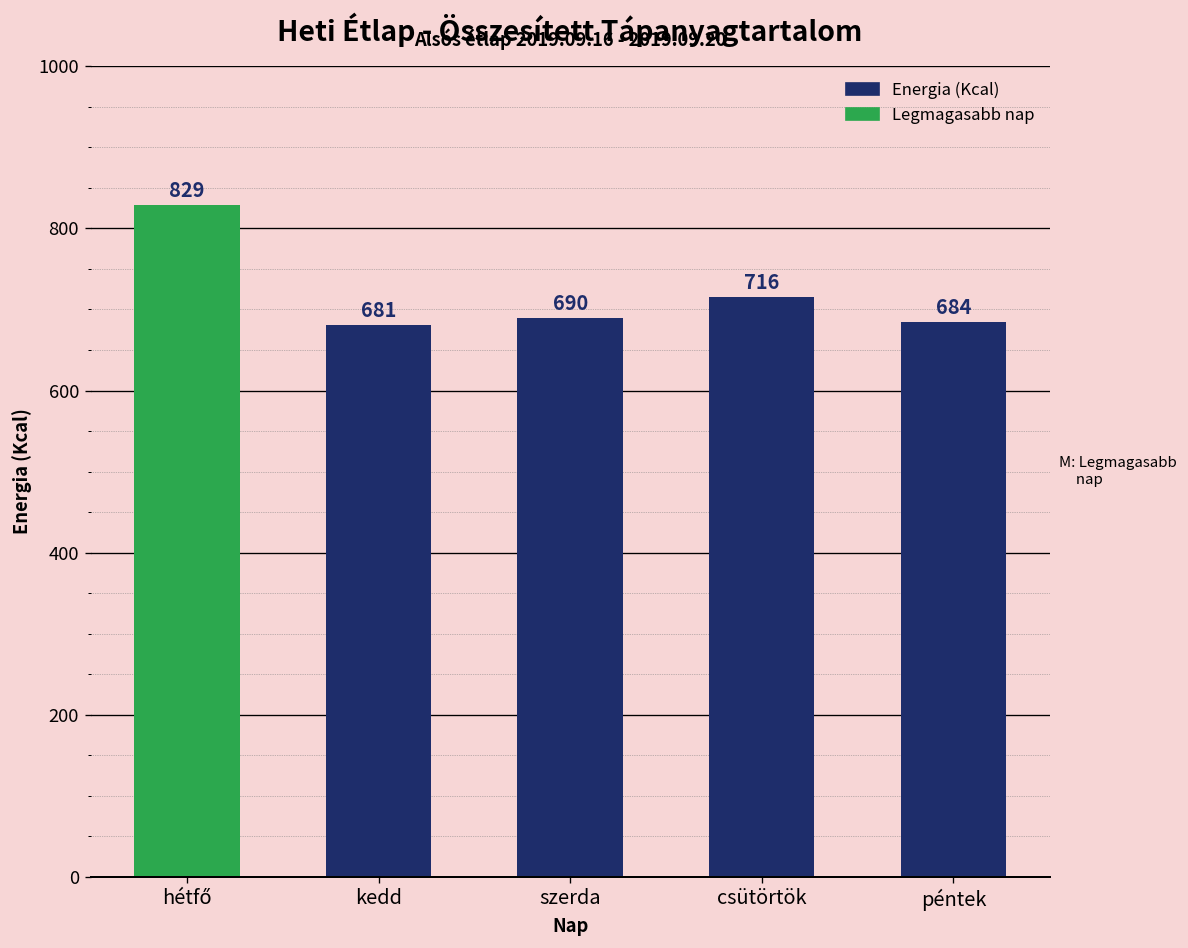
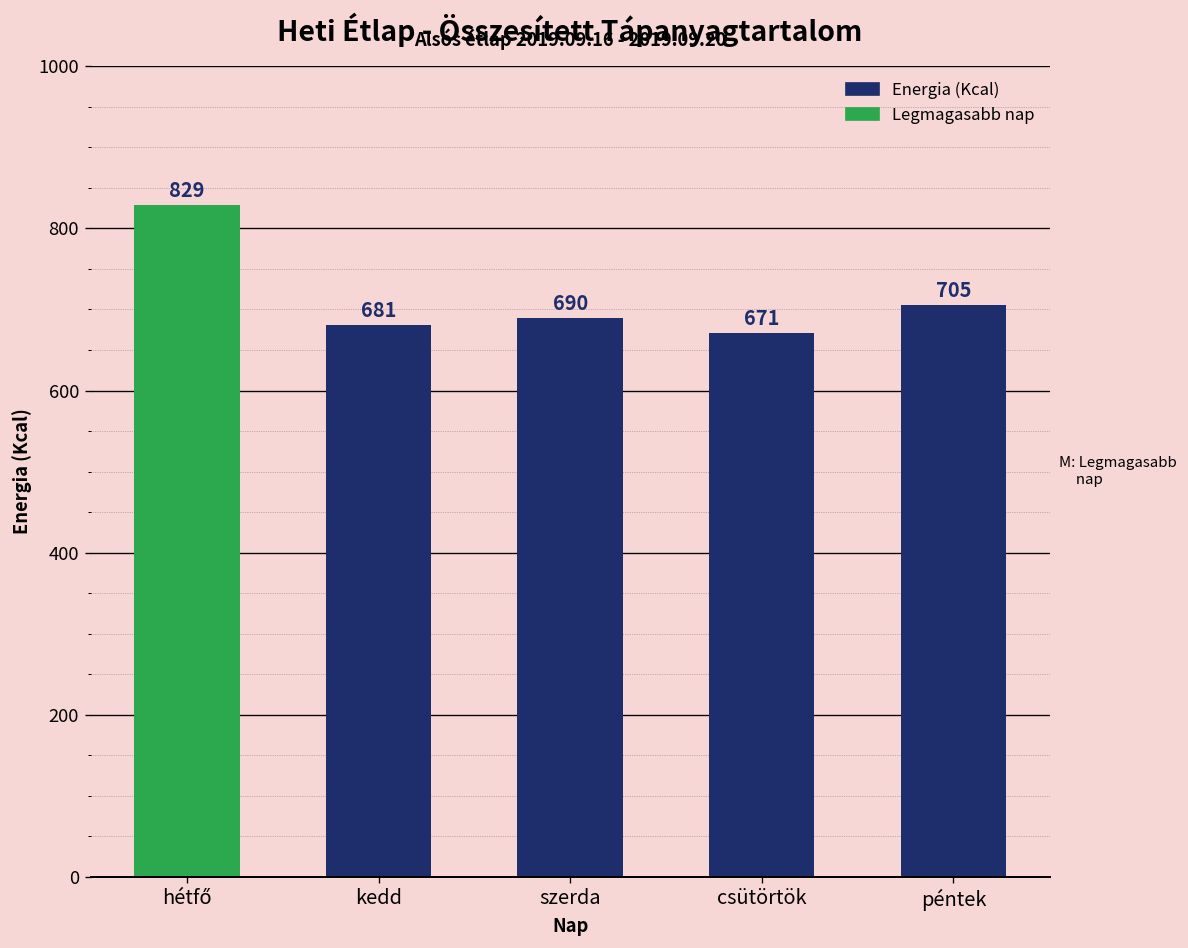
csütörtök: 716 -> 671
péntek: 684 -> 705
